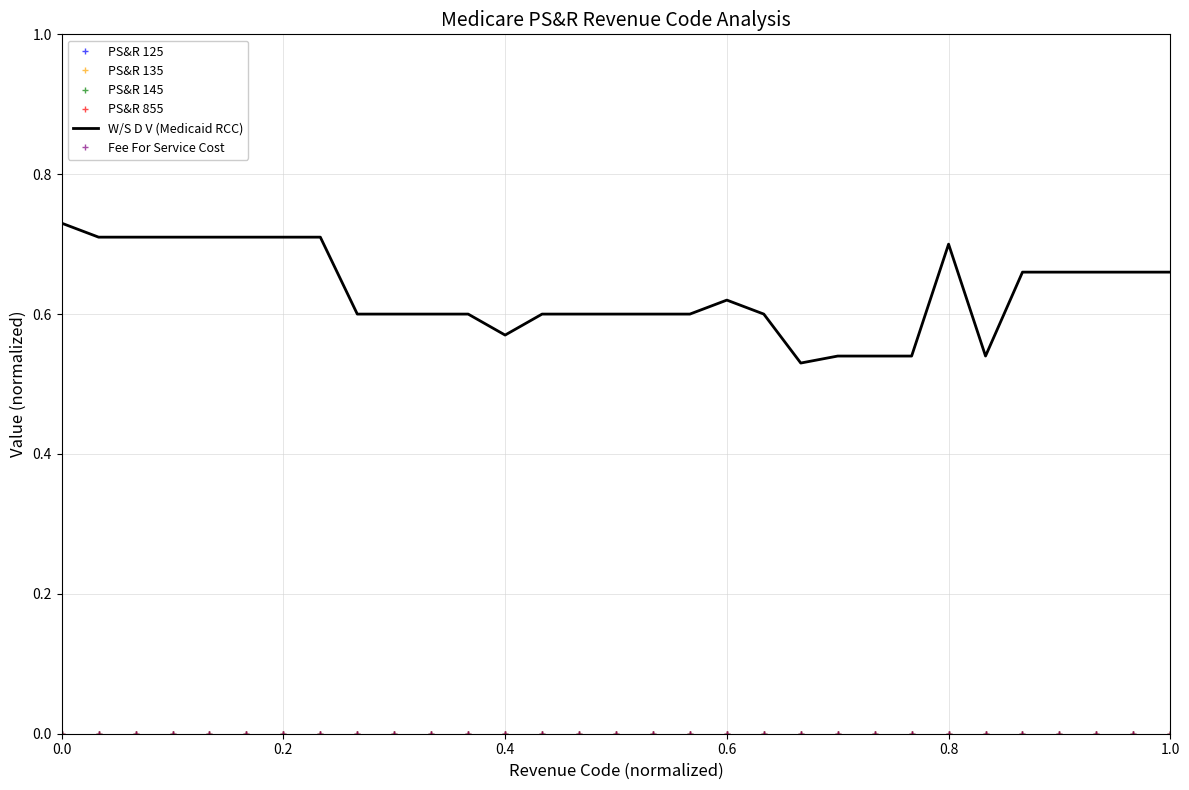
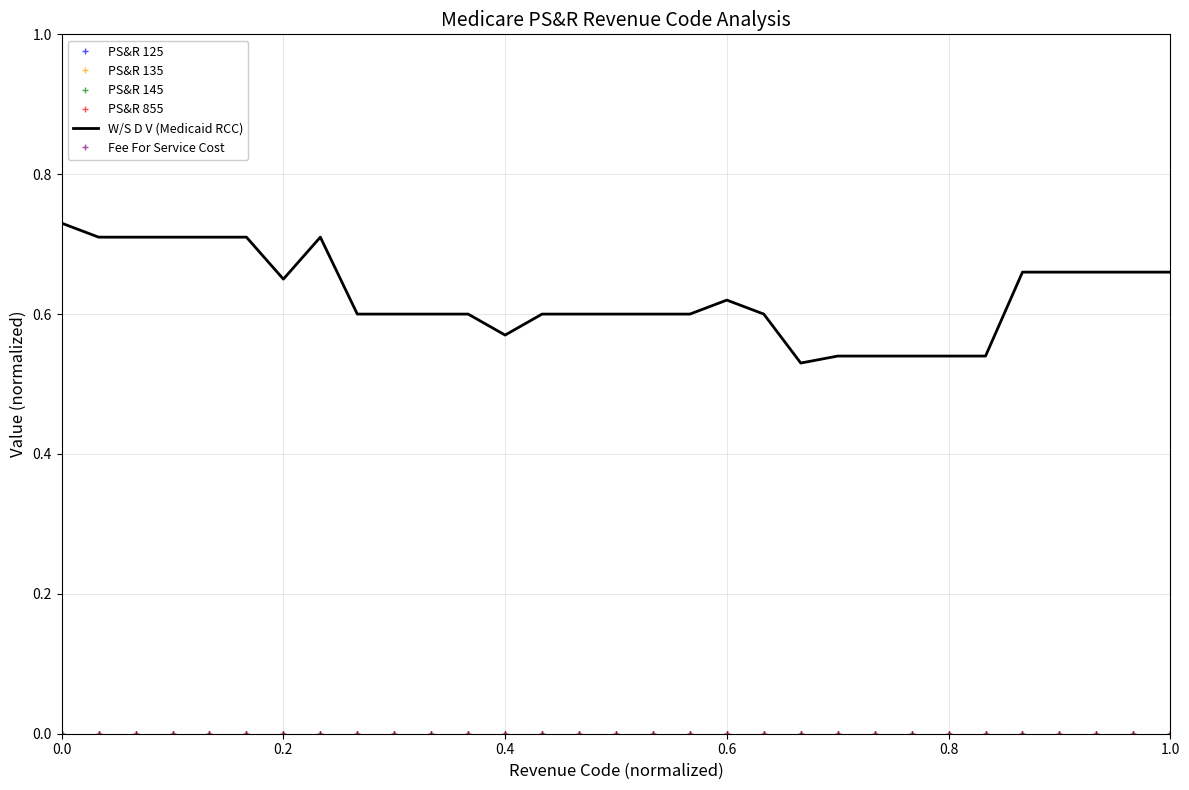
W/S D V (Medicaid RCC), 0.2: 0.71 -> 0.65
W/S D V (Medicaid RCC), 0.8: 0.70 -> 0.54
